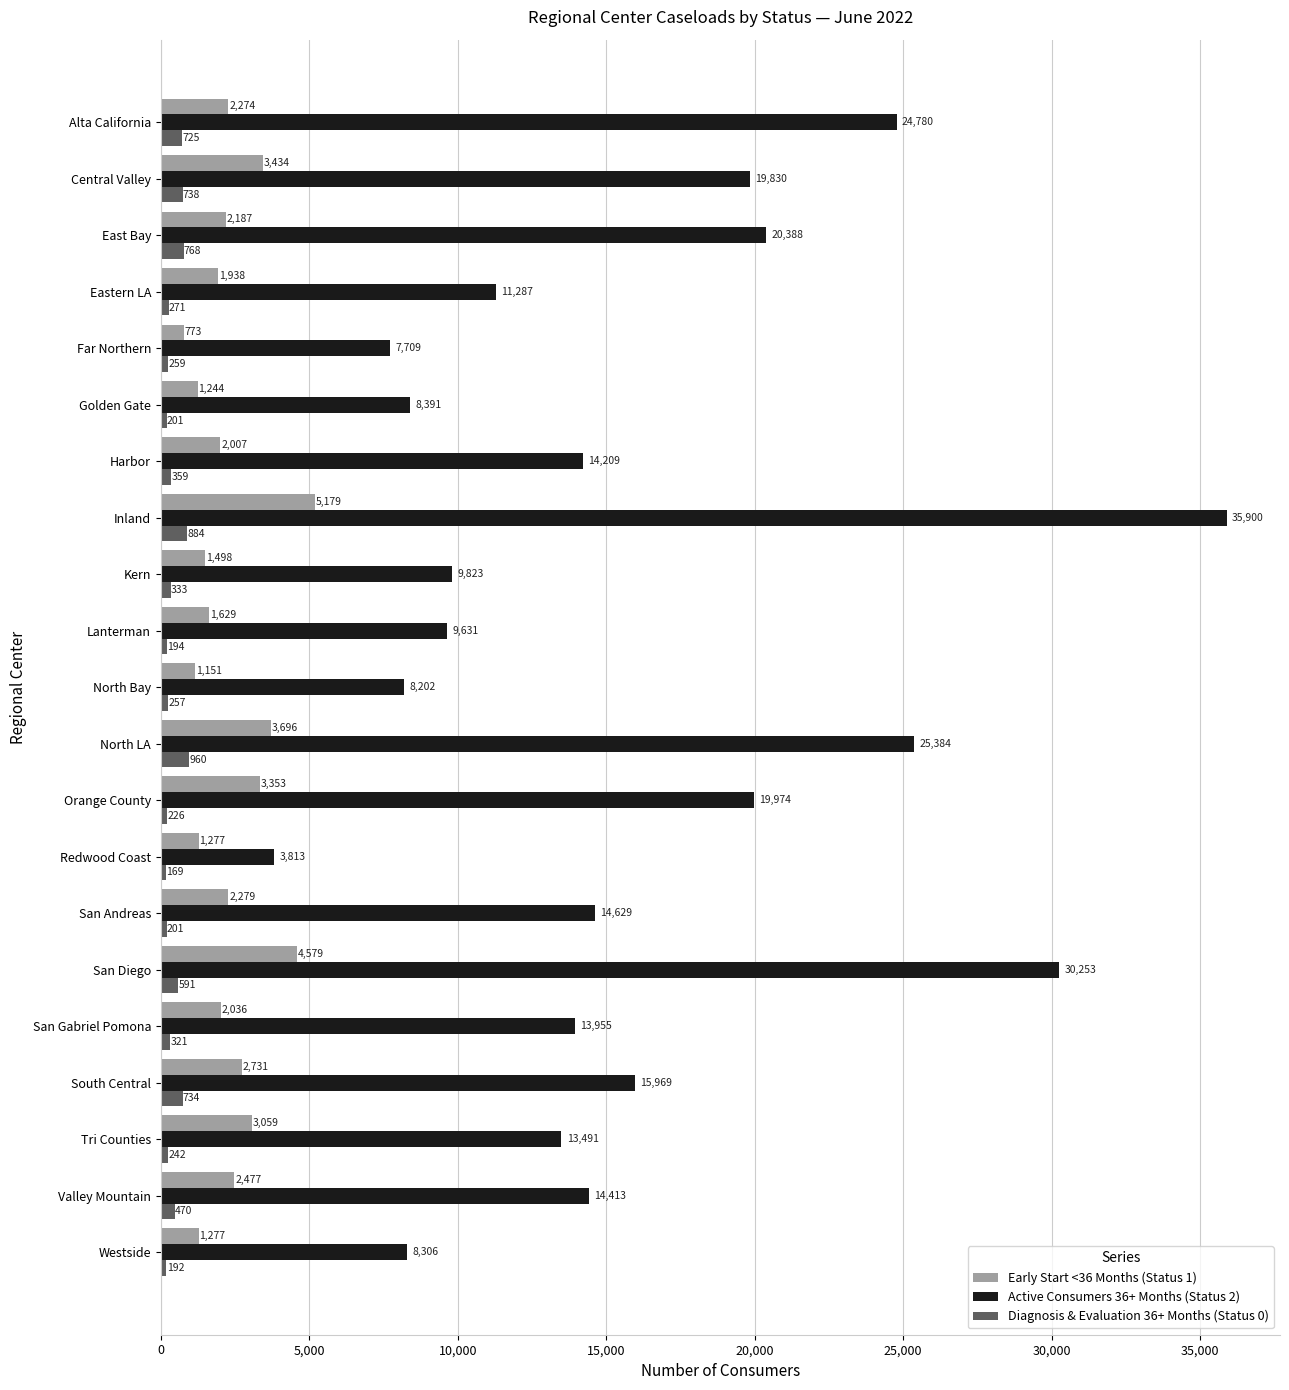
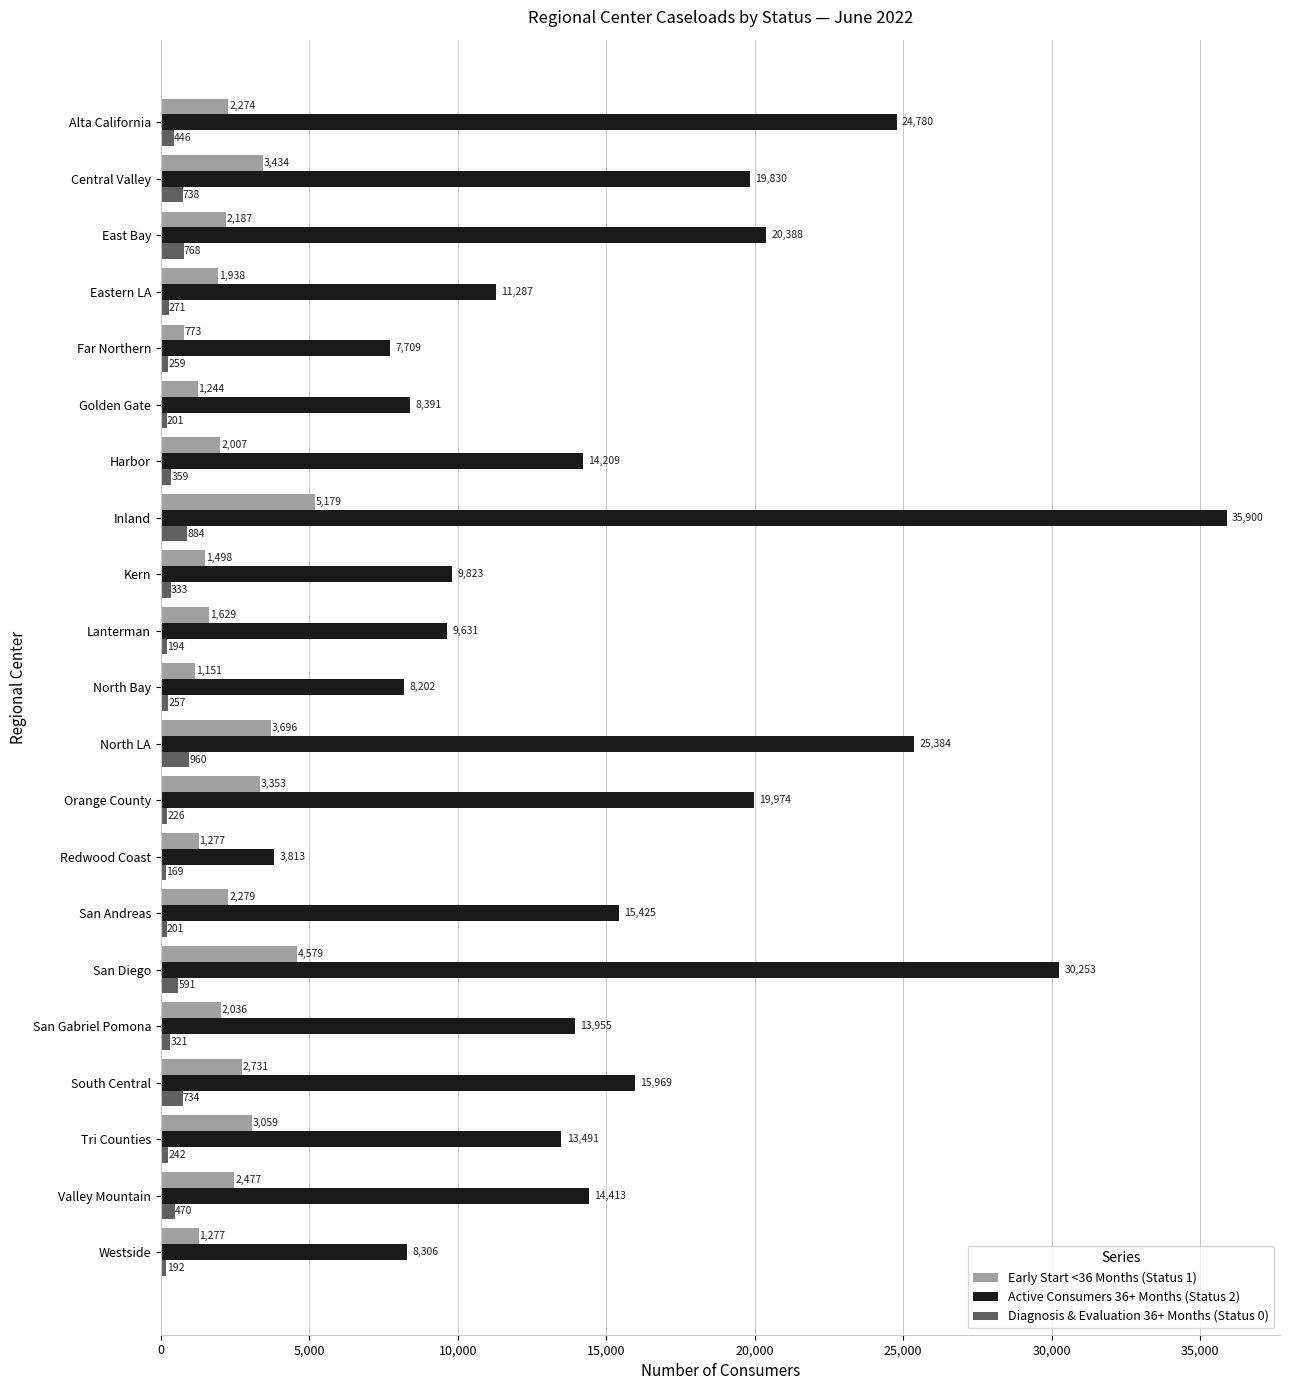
Diagnosis & Evaluation 36+ Months (Status 0), Alta California: 725 -> 446
Active Consumers 36+ Months (Status 2), San Andreas: 14,629 -> 15,425
